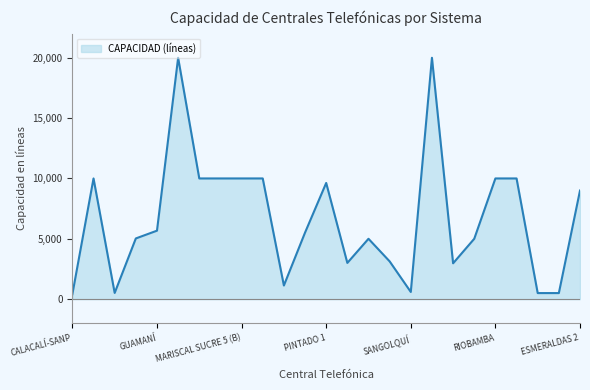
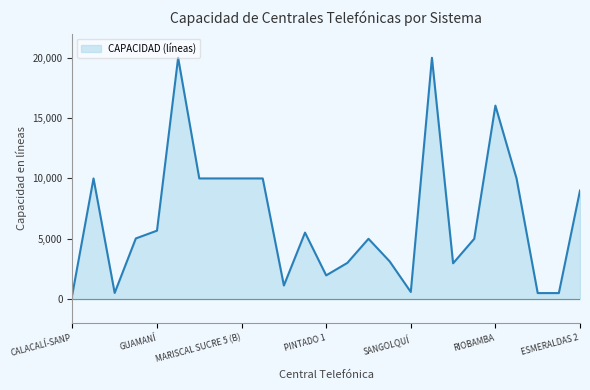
PINTADO 1: 9,600 -> 2,000
RIOBAMBA: 10,000 -> 16,000
